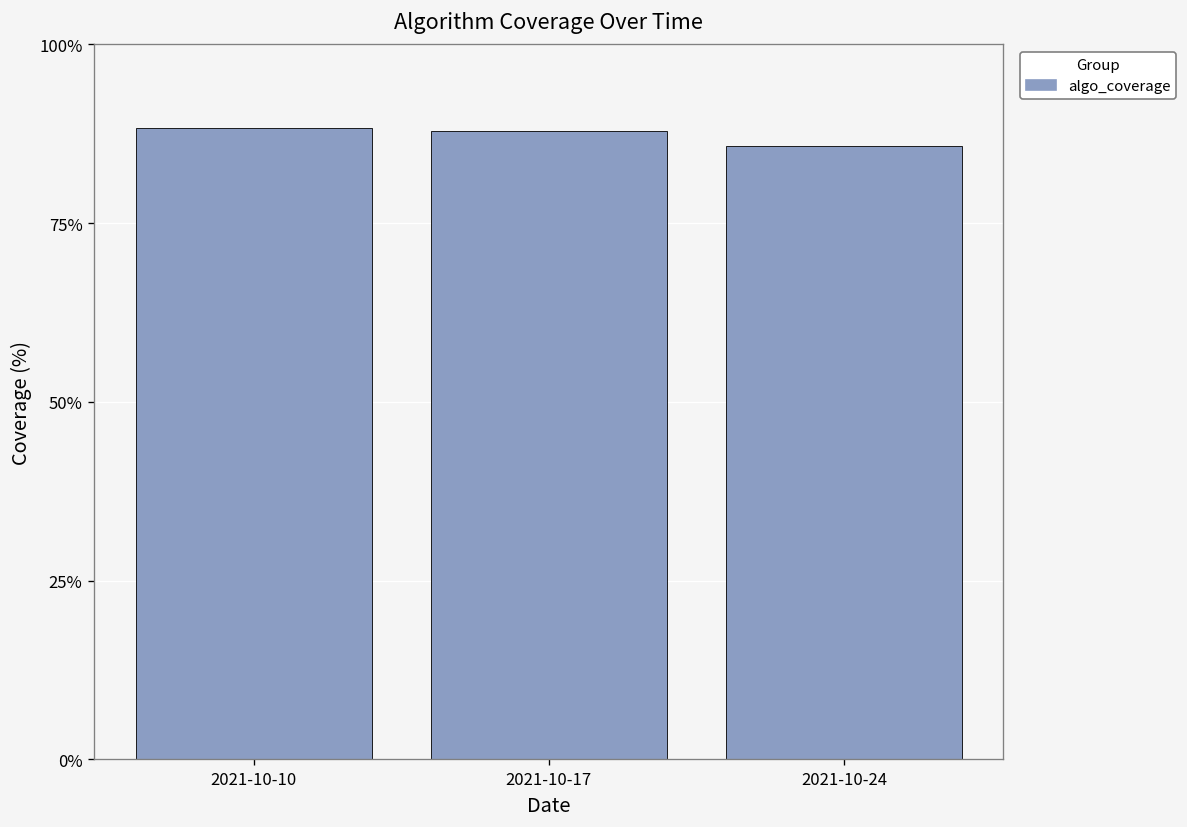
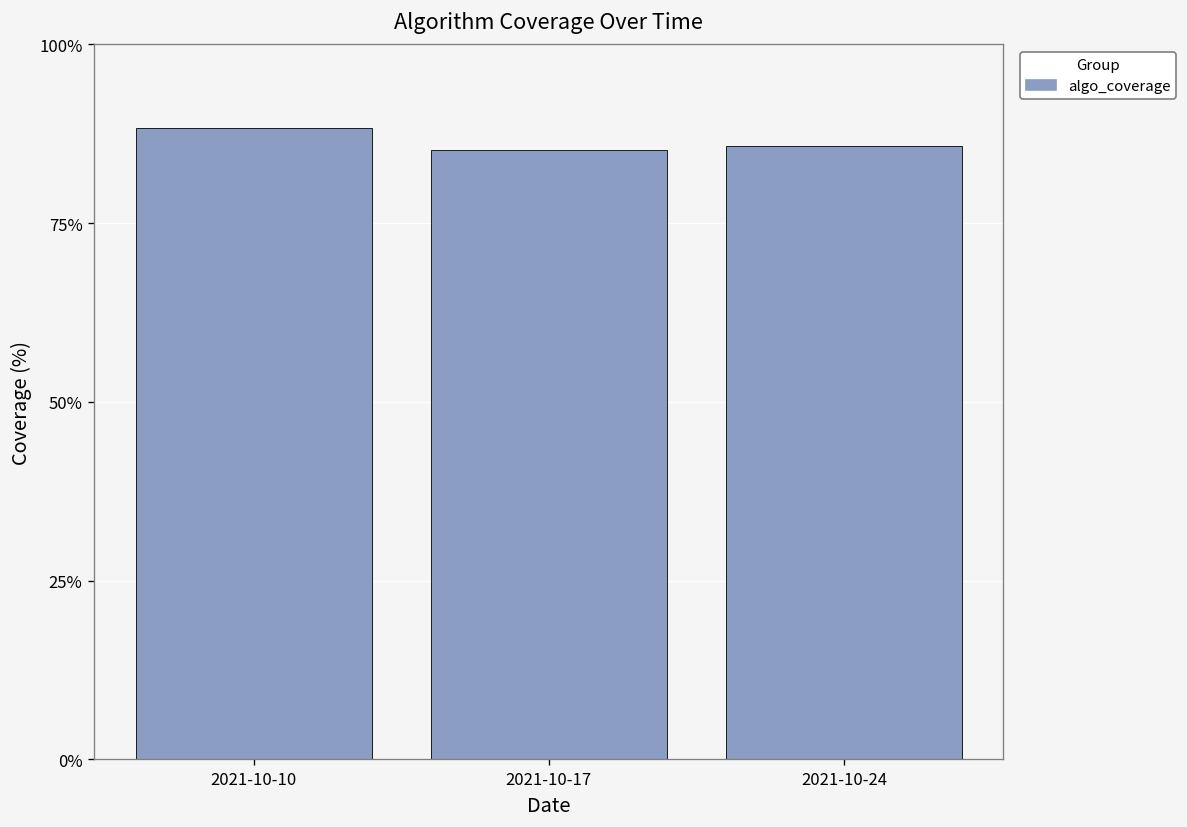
2021-10-17: 88% -> 85%
